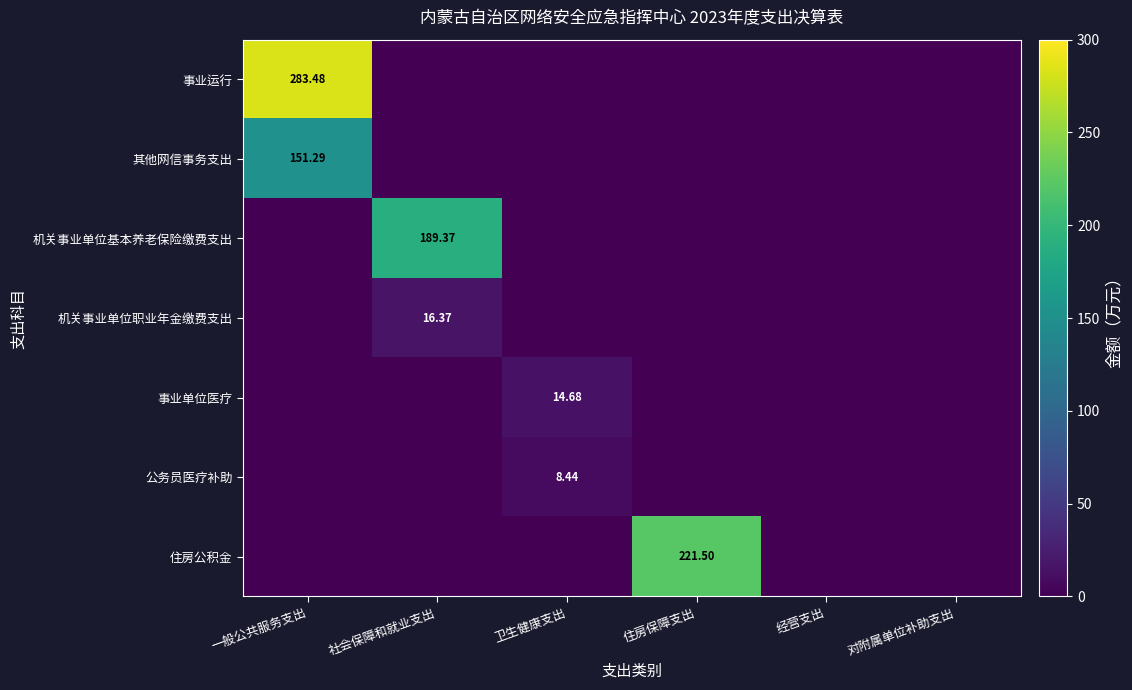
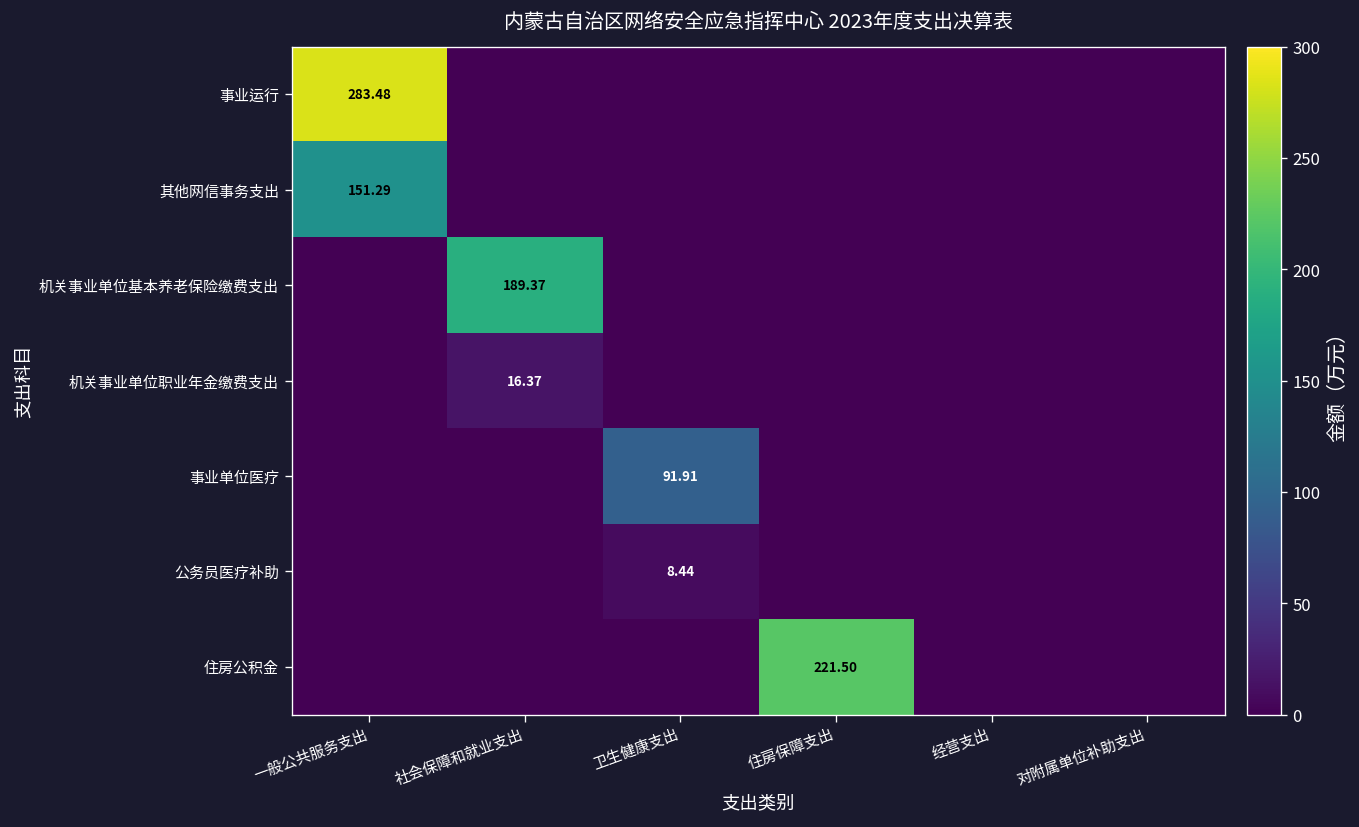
事业单位医疗, 卫生健康支出: 14.68 -> 91.91
